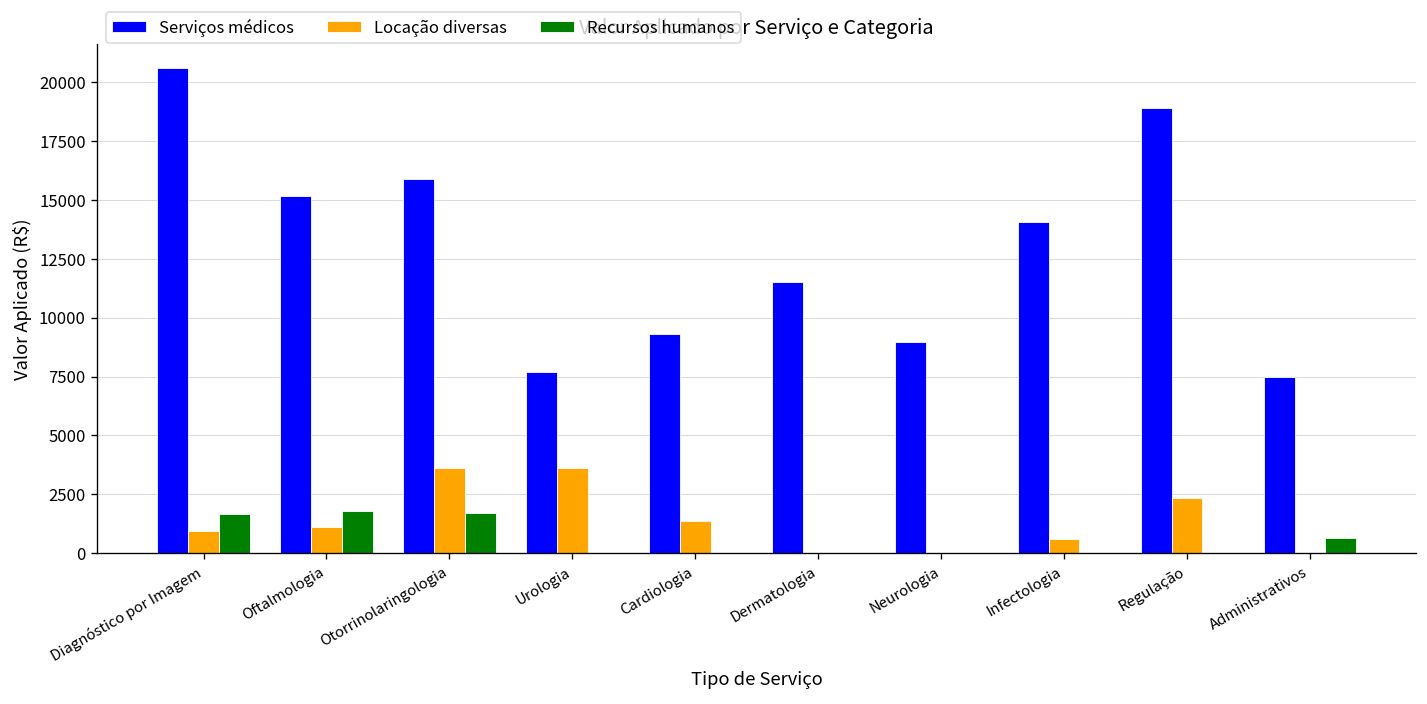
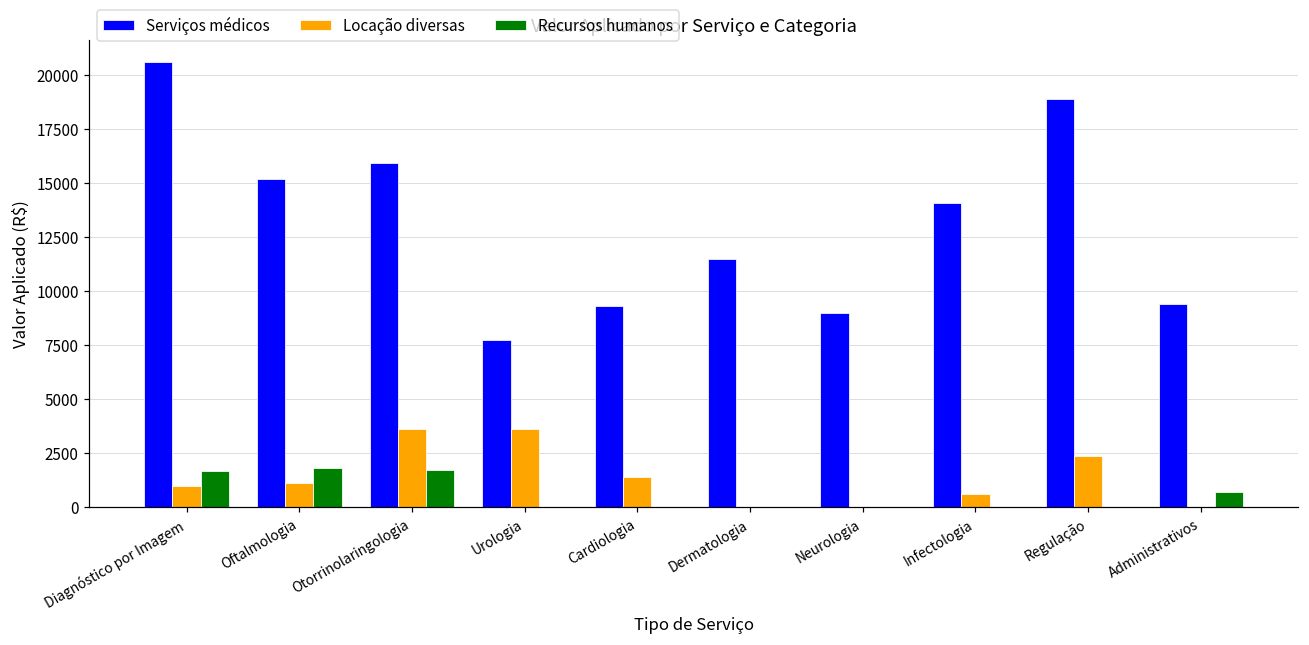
Serviços médicos, Administrativos: 7500 -> 9400
